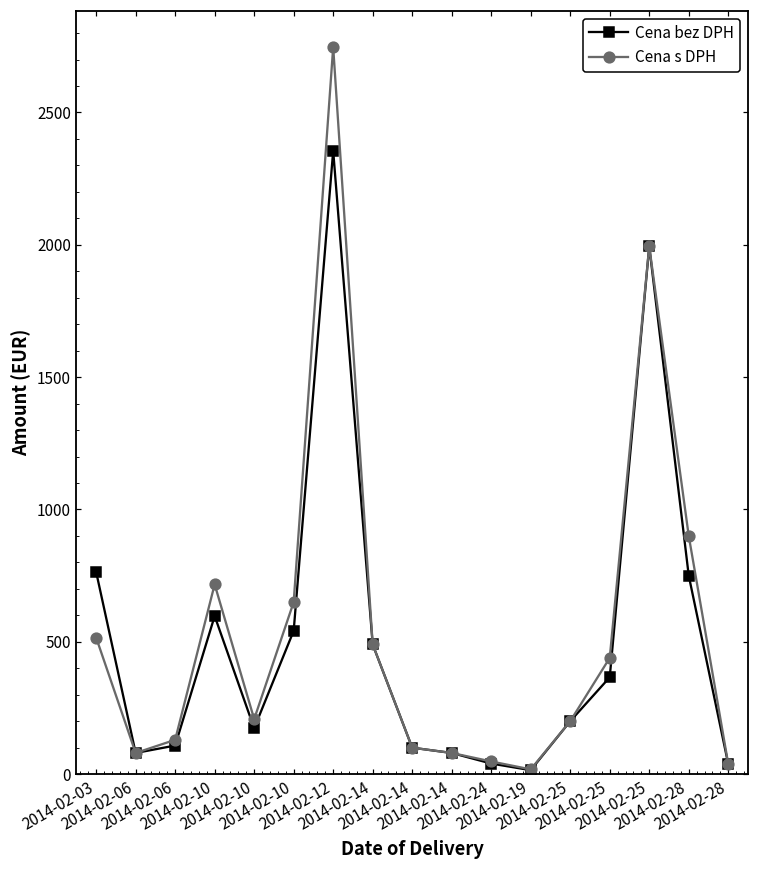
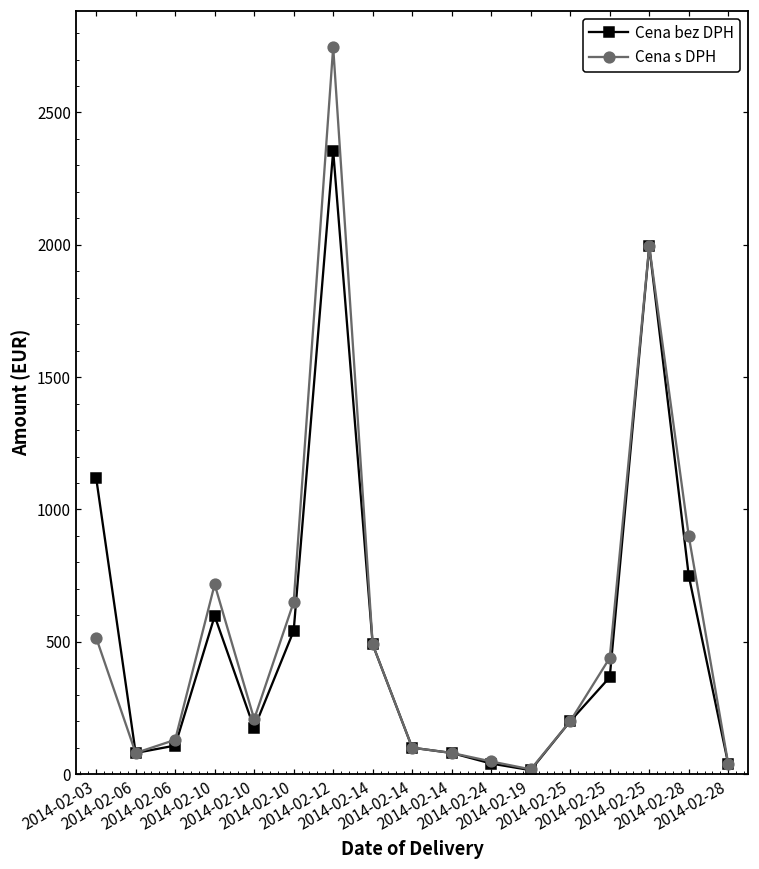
Cena bez DPH, 2014-02-03: 760 -> 1120
